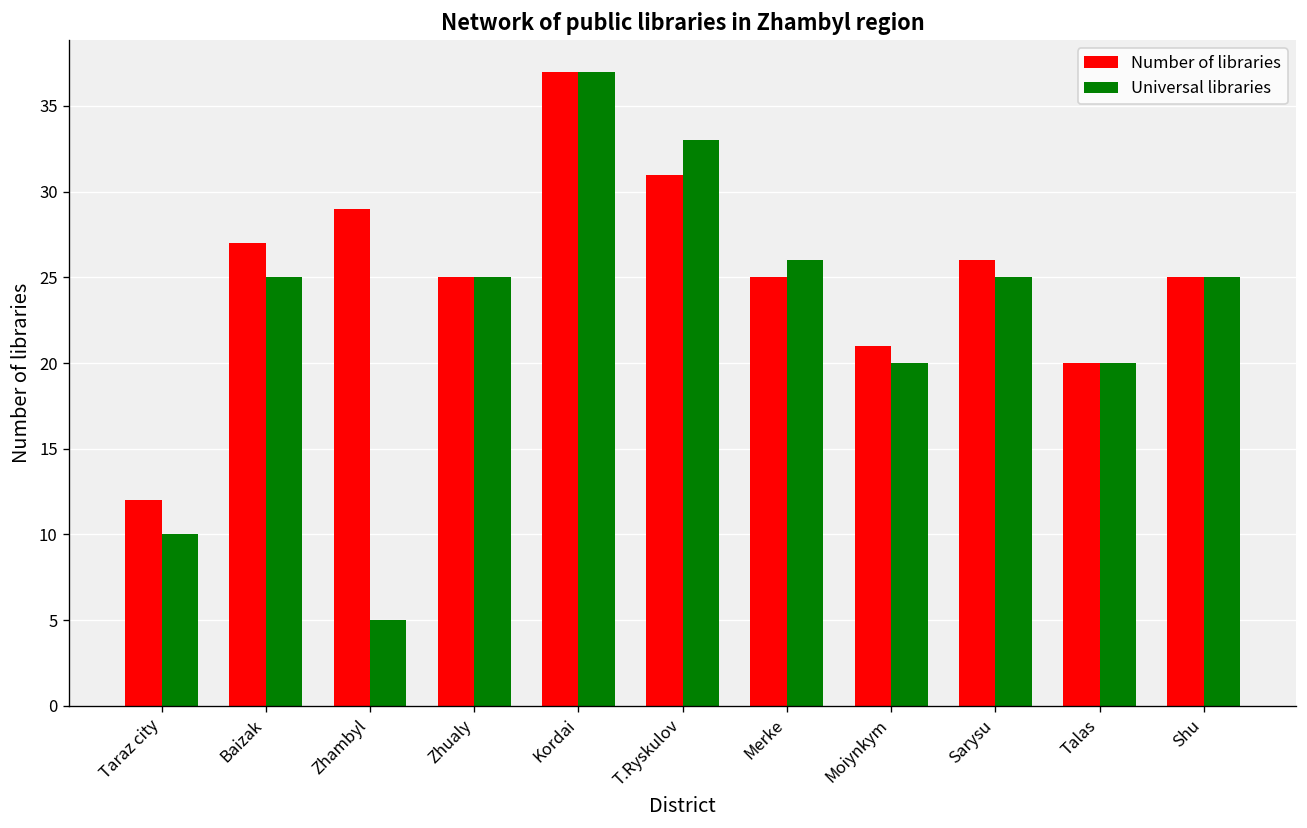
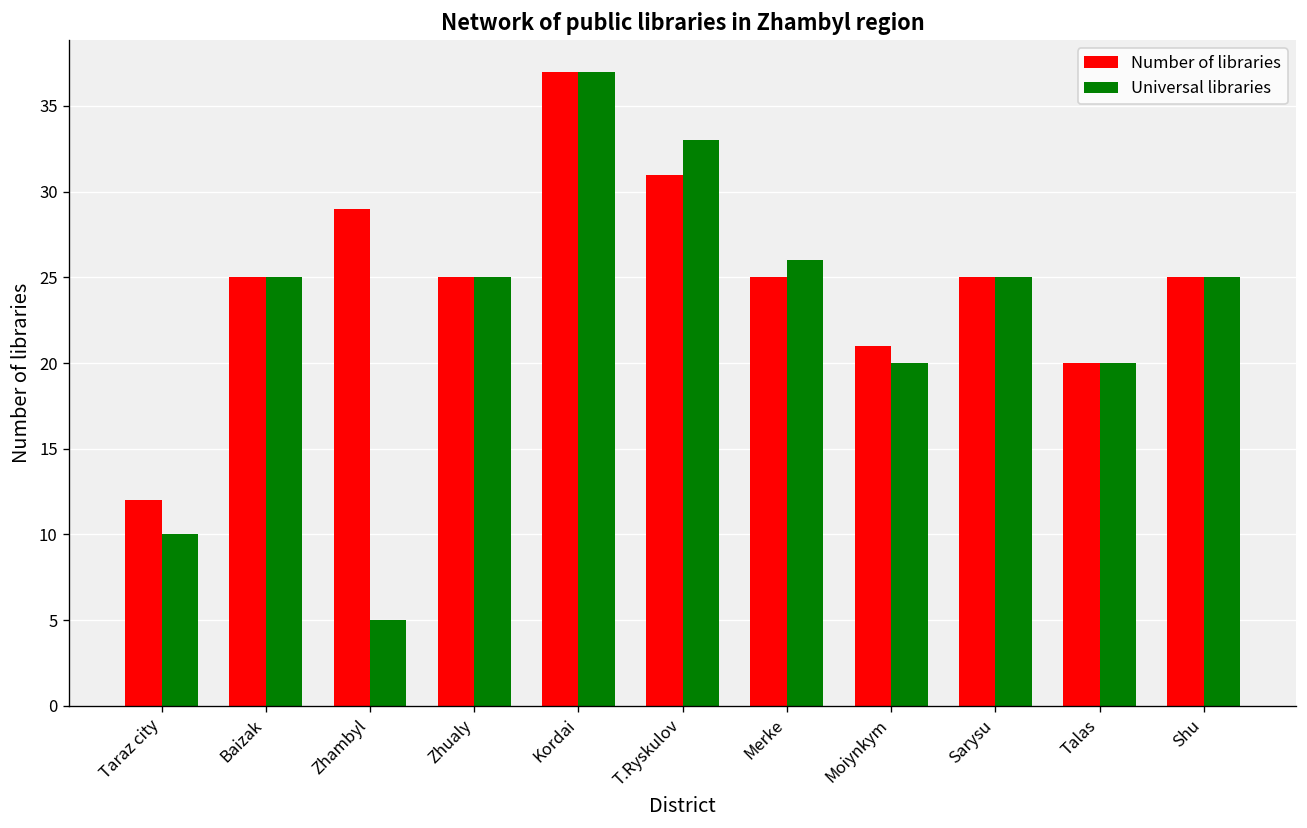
Number of libraries, Baizak: 27 -> 25
Number of libraries, Sarysu: 26 -> 25
